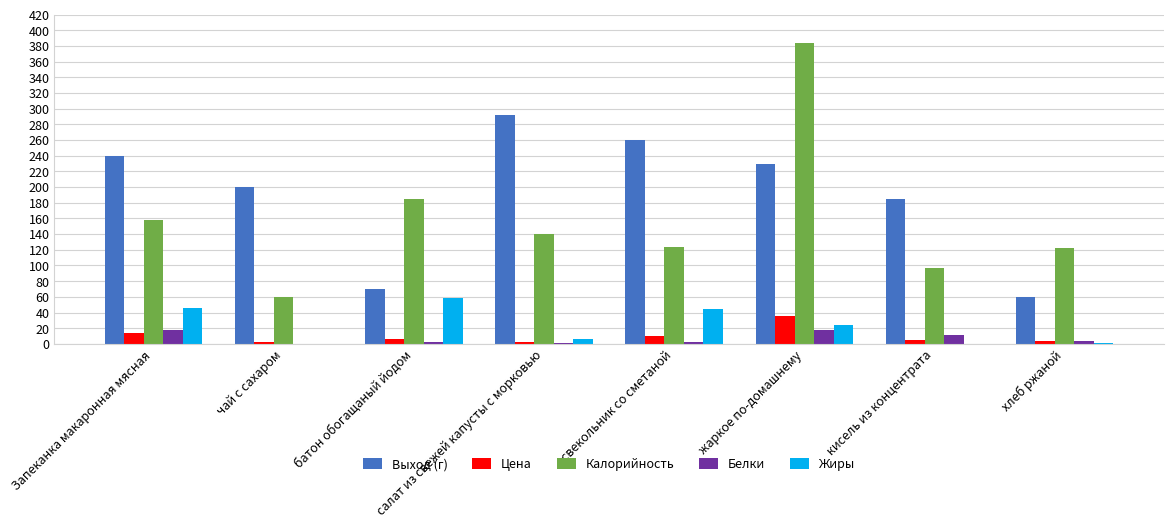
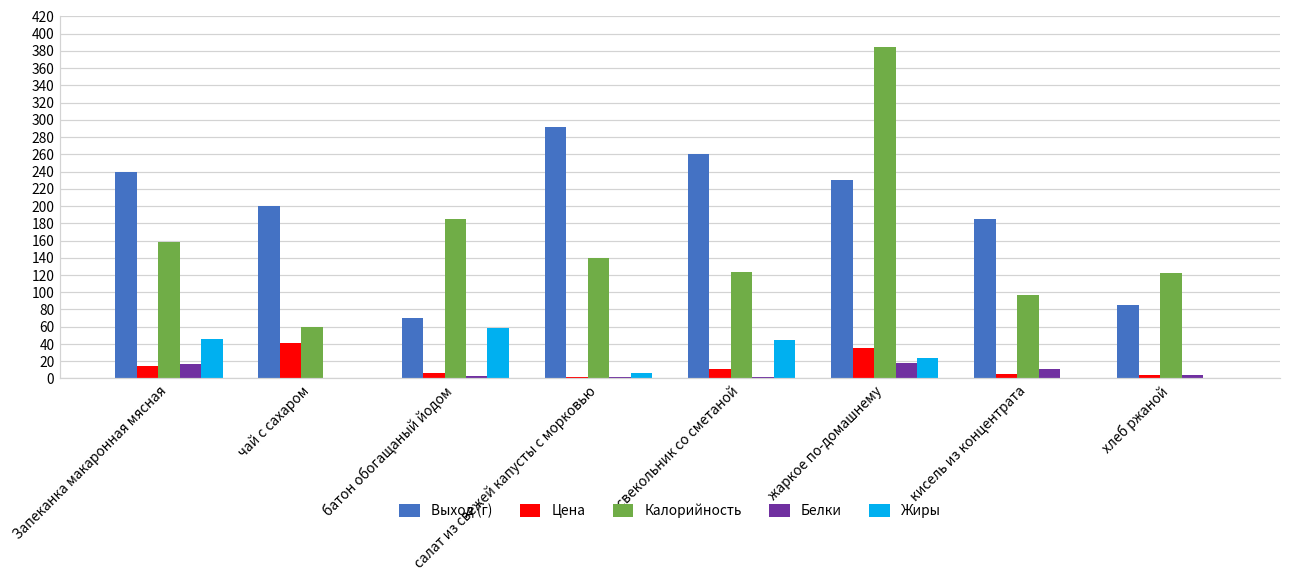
Цена, чай с сахаром: 0 -> 40
Выход (г), хлеб ржаной: 60 -> 90
